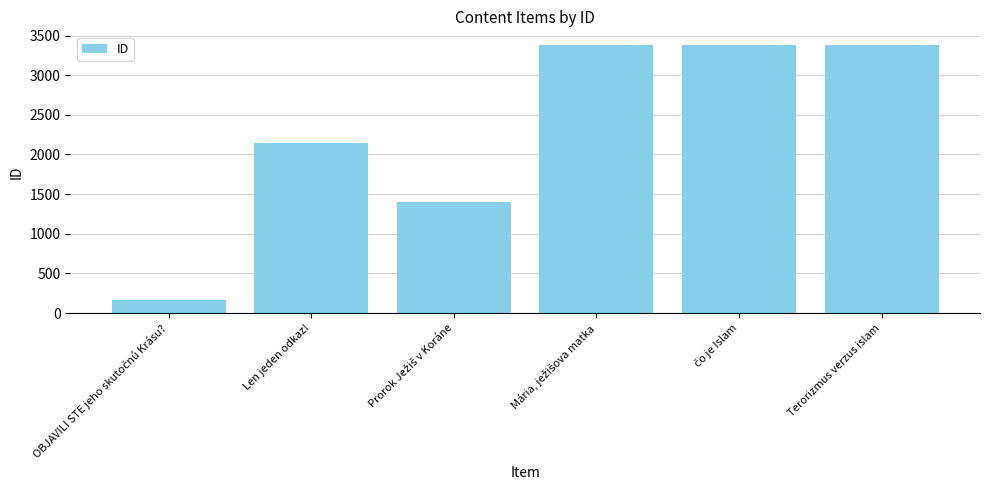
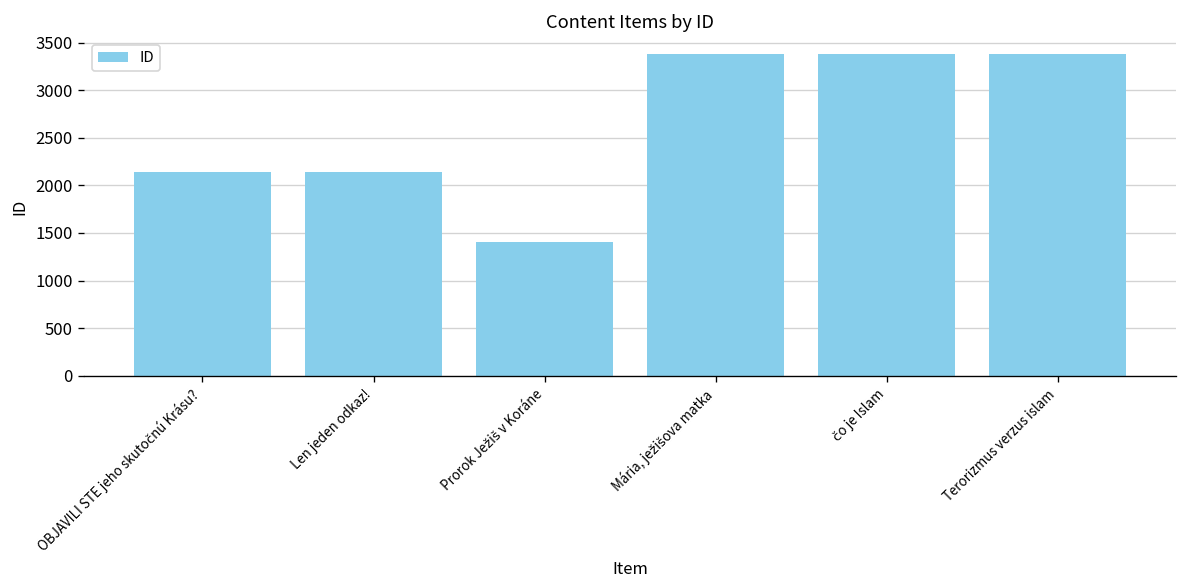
OBJAVILI STE jeho skutočnú Krásu?: 200 -> 2100
